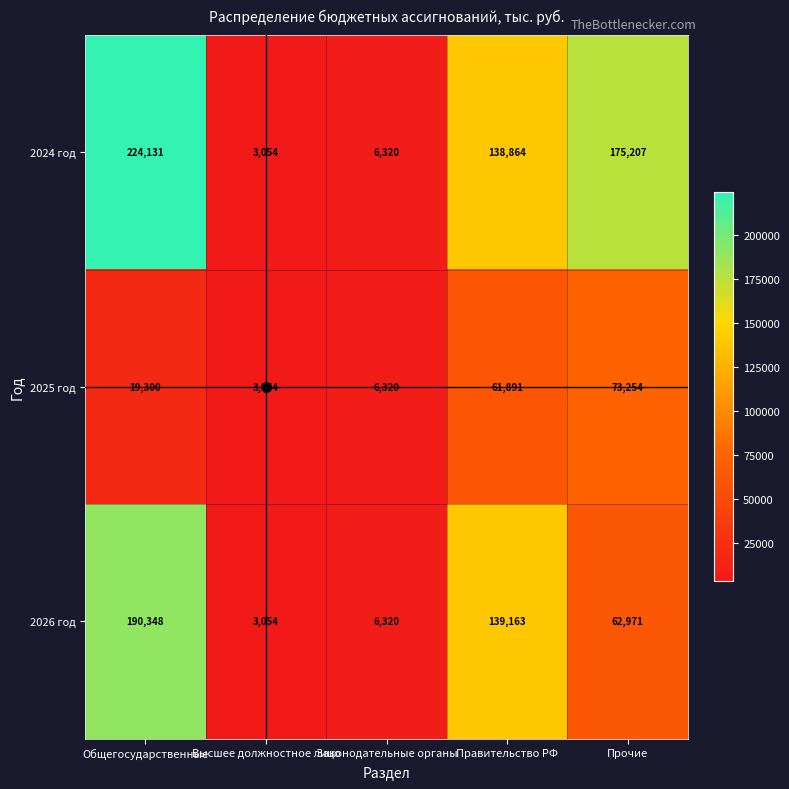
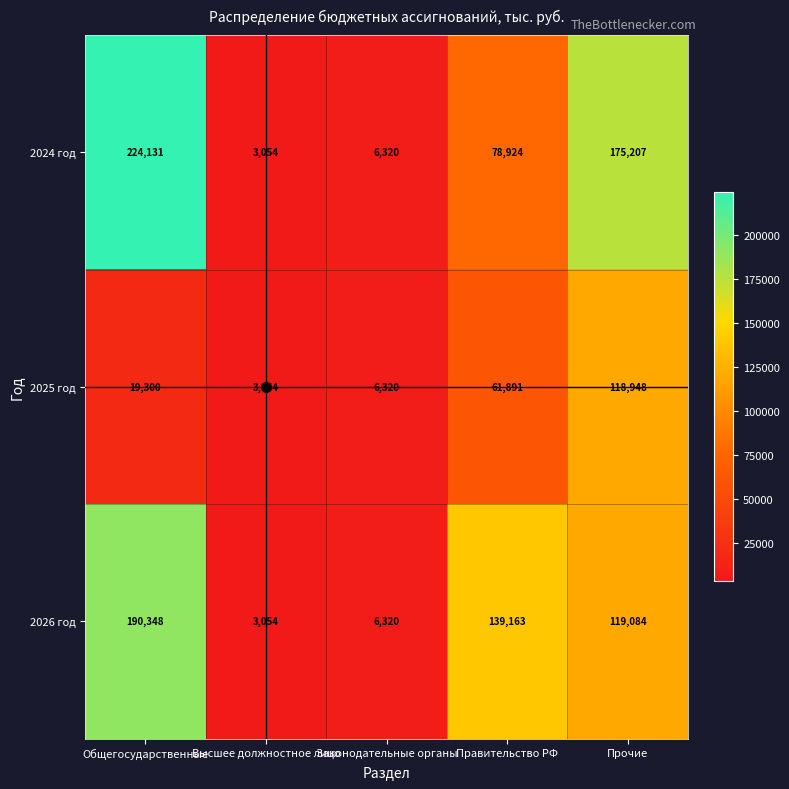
2024 год, Правительство РФ: 138,864 -> 78,924
2025 год, Прочие: 73,254 -> 118,948
2026 год, Прочие: 62,971 -> 119,084
